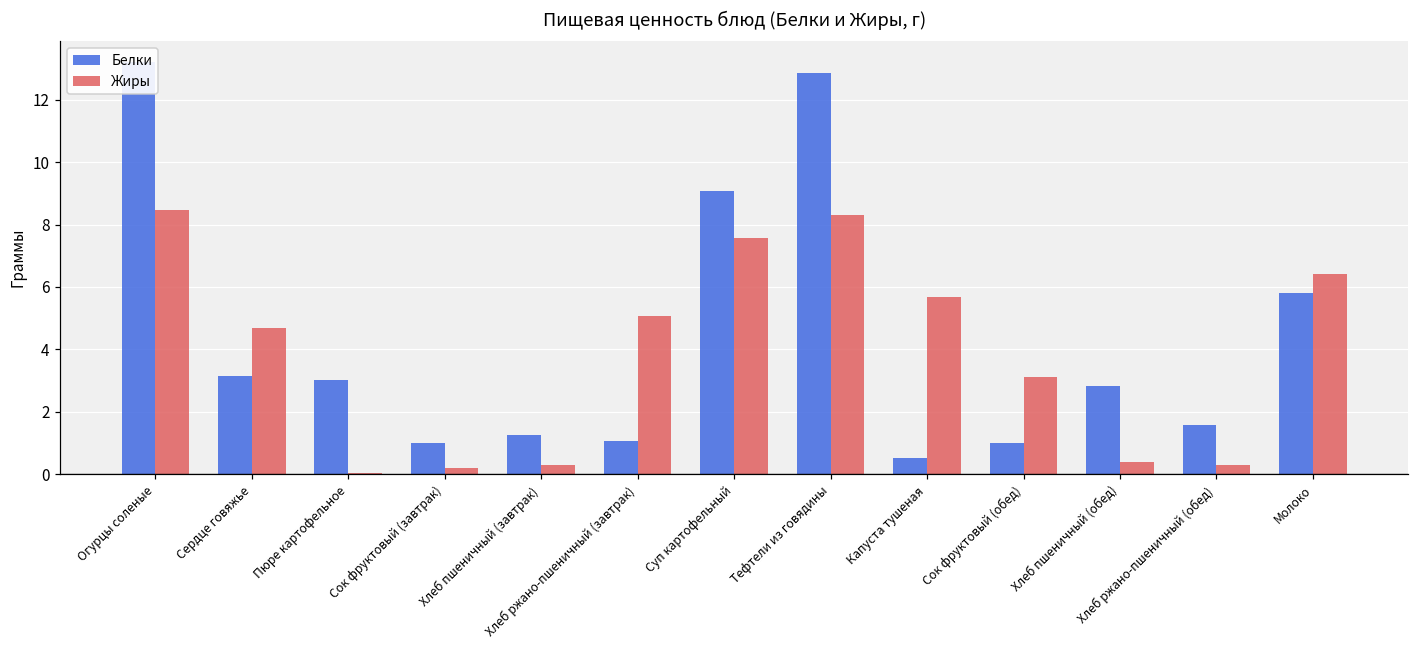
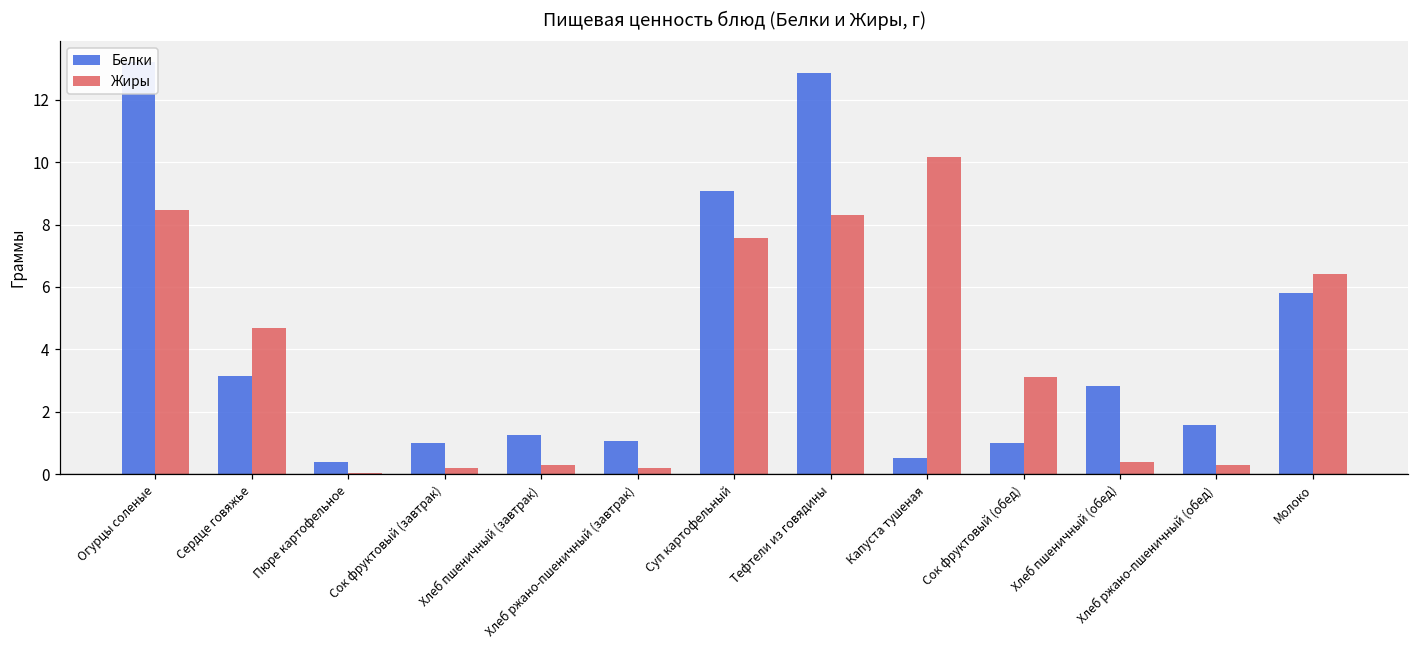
Белки, Пюре картофельное: 3.0 -> 0.4
Жиры, Хлеб ржано-пшеничный (завтрак): 5.1 -> 0.2
Жиры, Капуста тушеная: 5.7 -> 10.2
